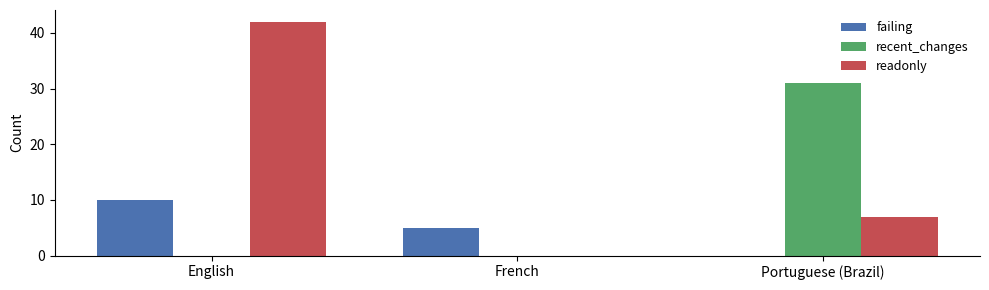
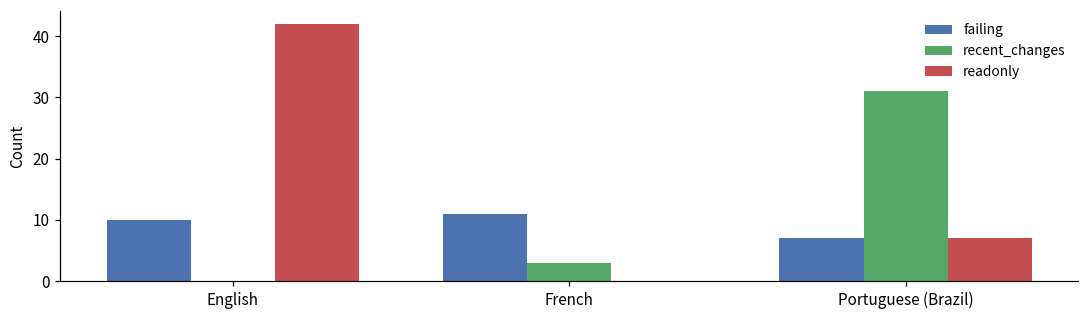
failing, French: 5 -> 11
recent_changes, French: 0 -> 3
failing, Portuguese (Brazil): 0 -> 7
